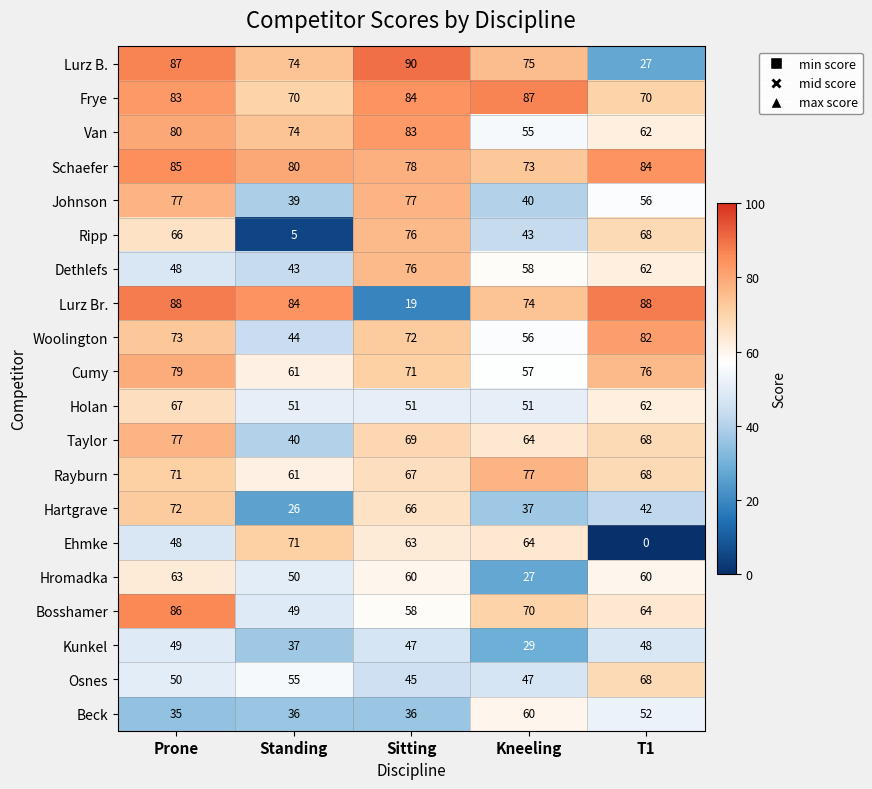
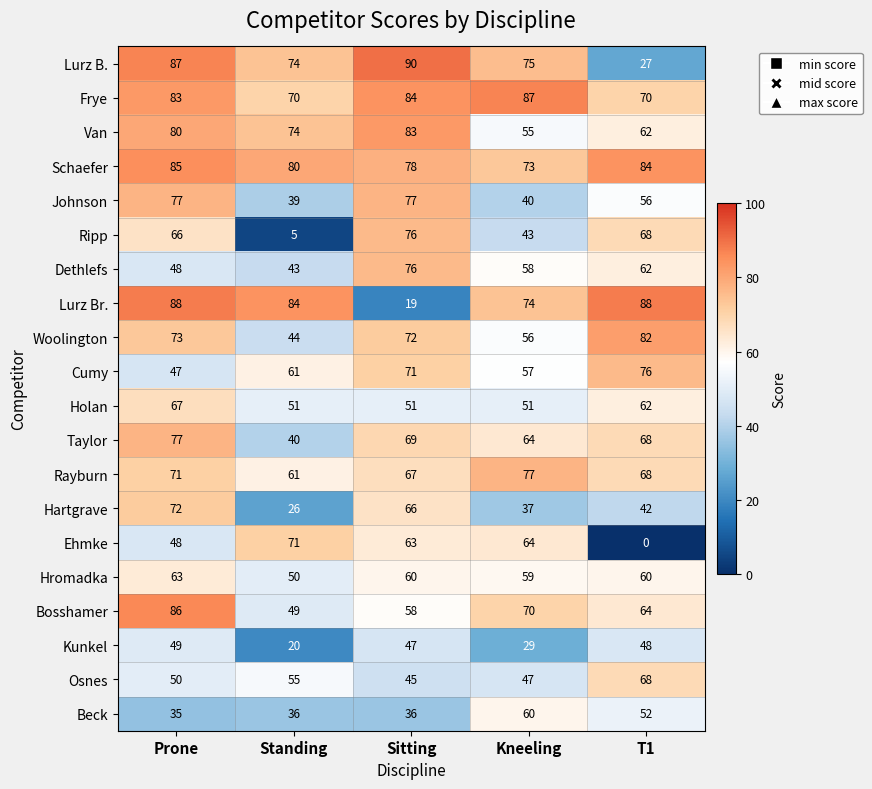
Cumy, Prone: 79 -> 47
Hromadka, Kneeling: 27 -> 59
Kunkel, Standing: 37 -> 20
